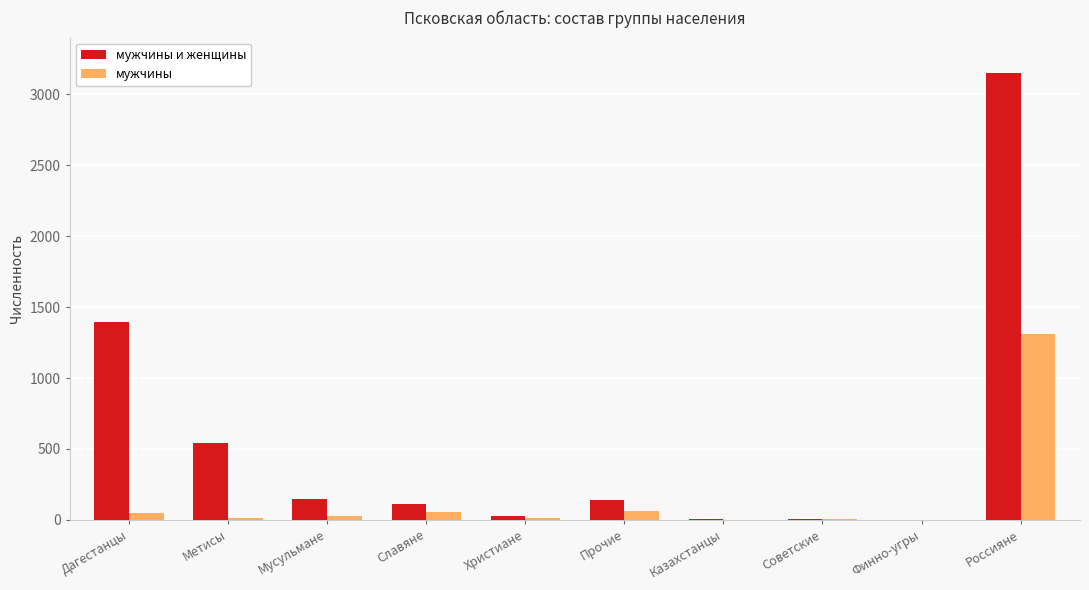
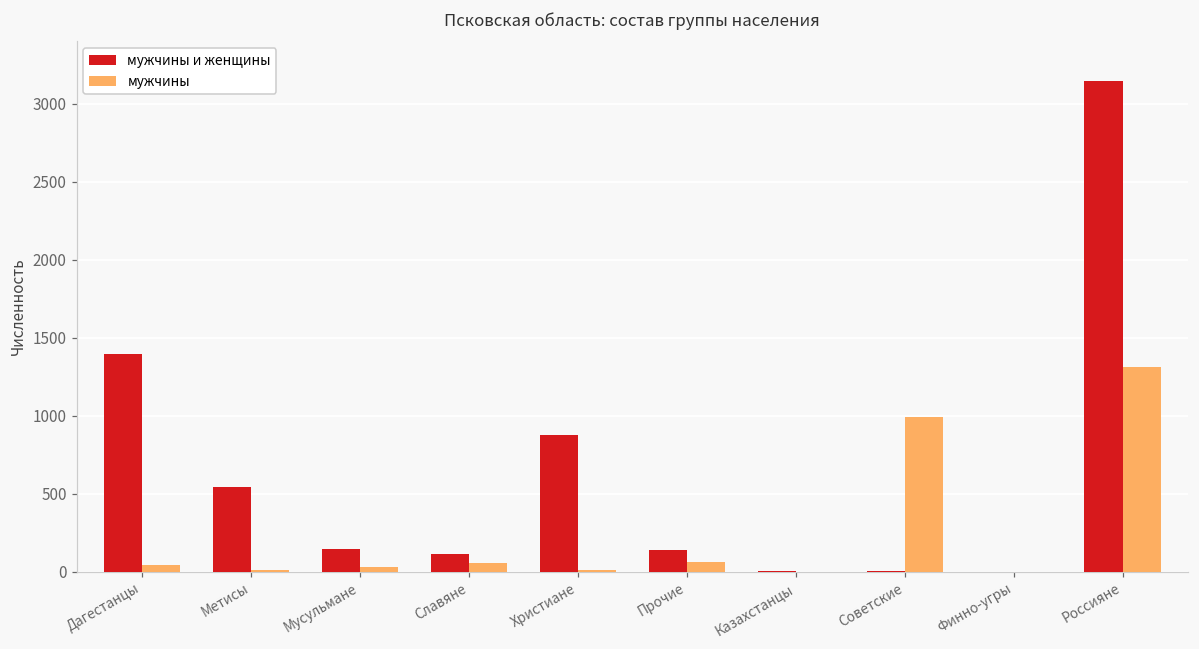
мужчины и женщины, Христиане: 30 -> 880
мужчины, Советские: 10 -> 1000
